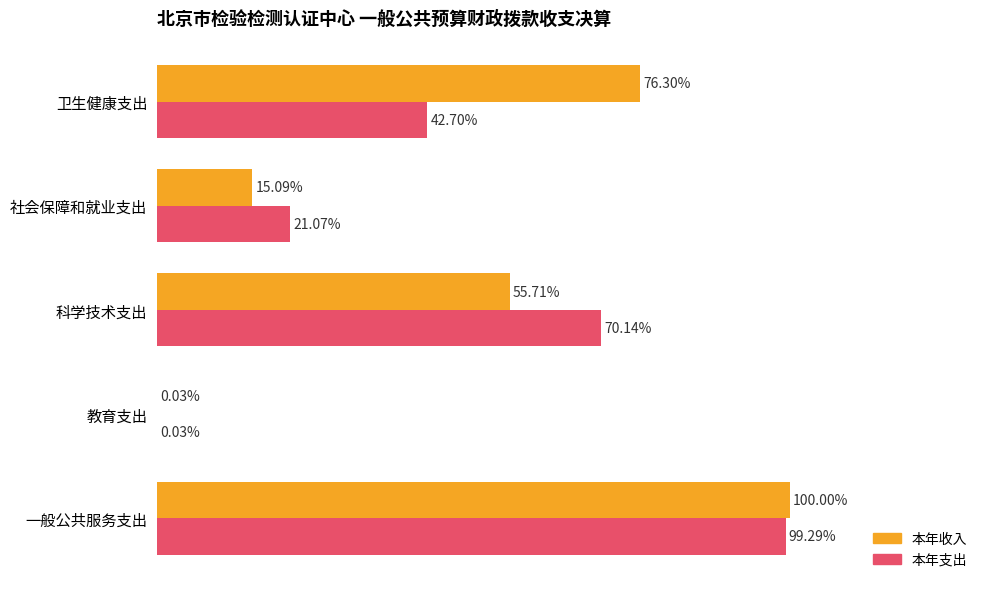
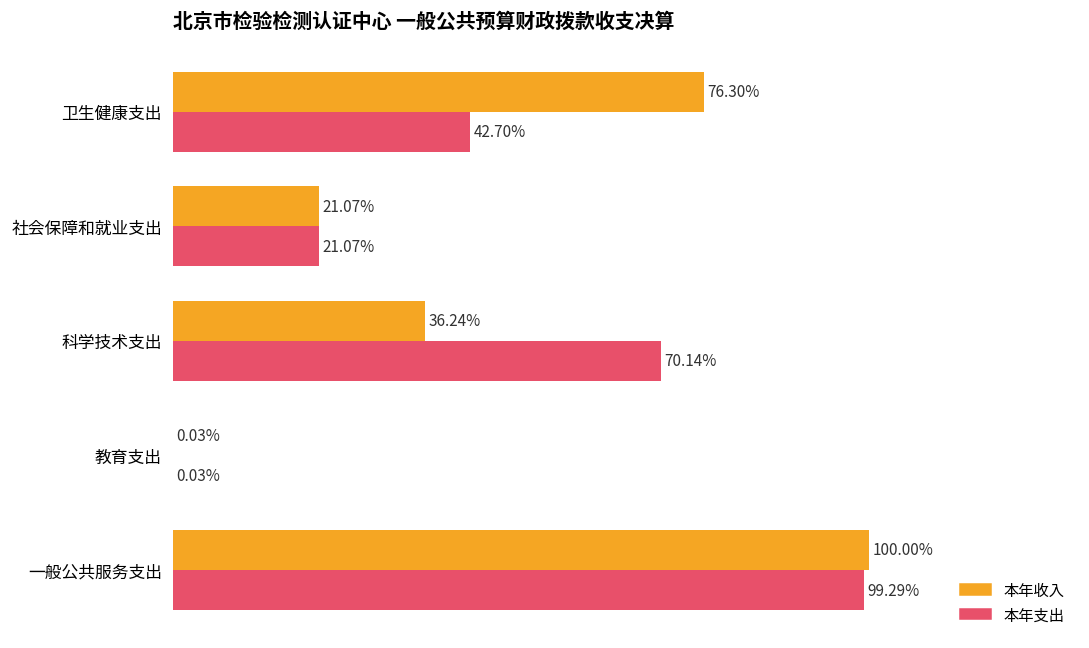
本年收入, 社会保障和就业支出: 15.09% -> 21.07%
本年收入, 科学技术支出: 55.71% -> 36.24%
